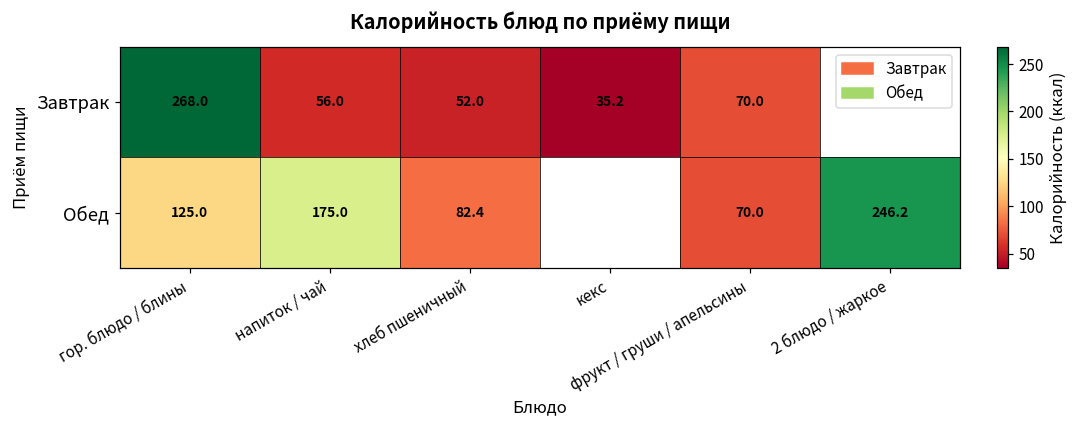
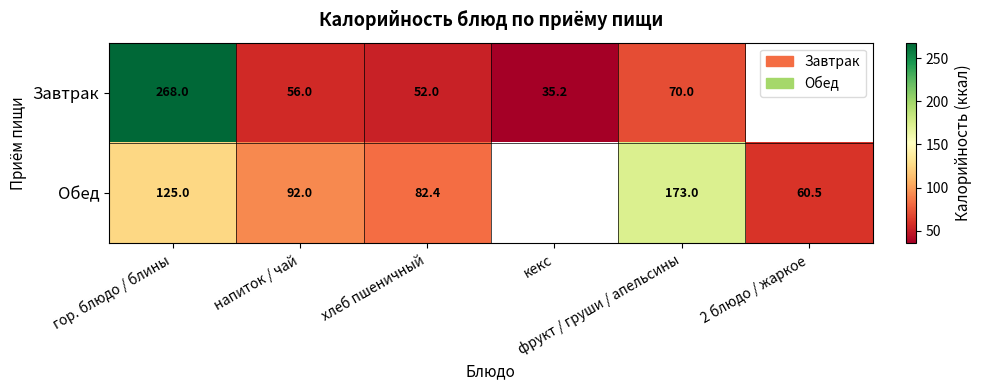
Обед, напиток / чай: 175.0 -> 92.0
Обед, фрукт / груши / апельсины: 70.0 -> 173.0
Обед, 2 блюдо / жаркое: 246.2 -> 60.5
